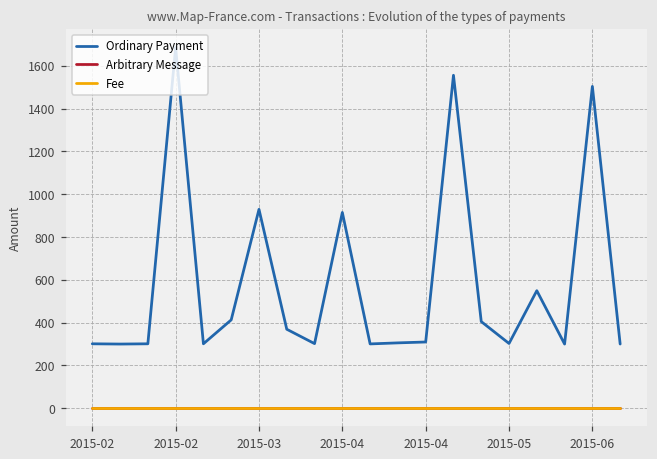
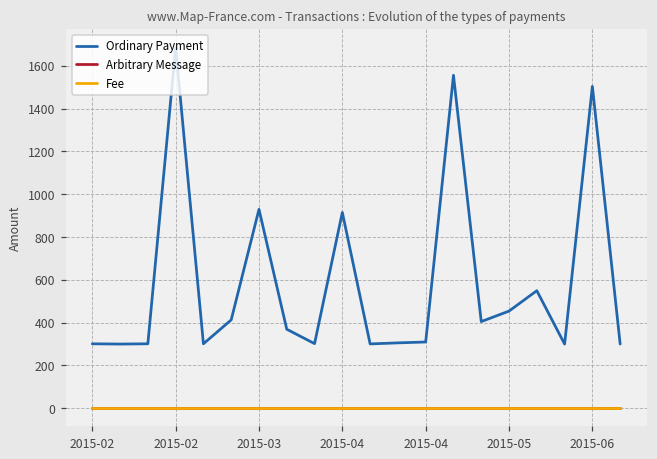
Ordinary Payment, 2015-05: 300 -> 450
